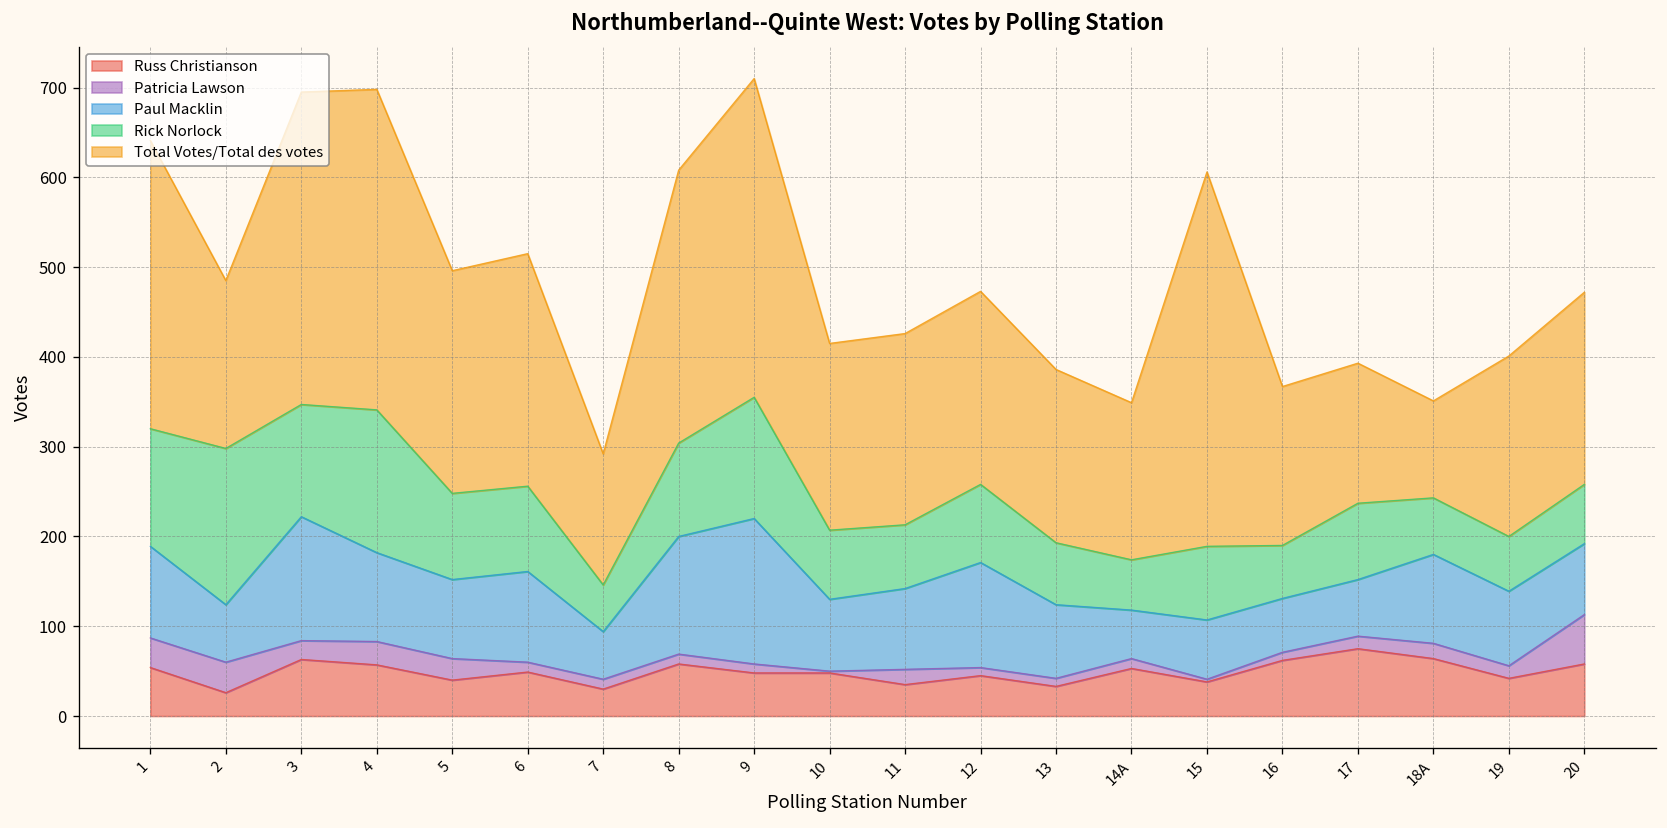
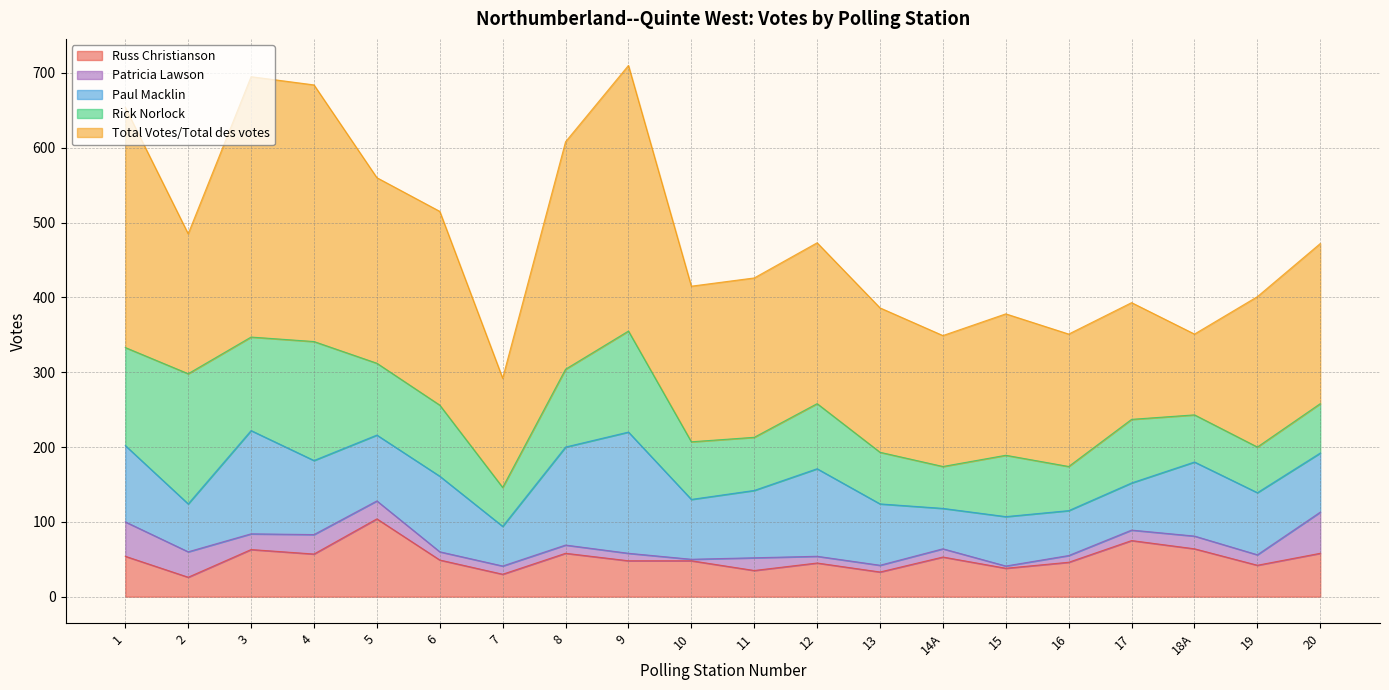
Patricia Lawson, 1: 30 -> 50
Total Votes/Total des votes, 4: 360 -> 340
Russ Christianson, 5: 40 -> 100
Total Votes/Total des votes, 15: 420 -> 190
Russ Christianson, 16: 60 -> 50
